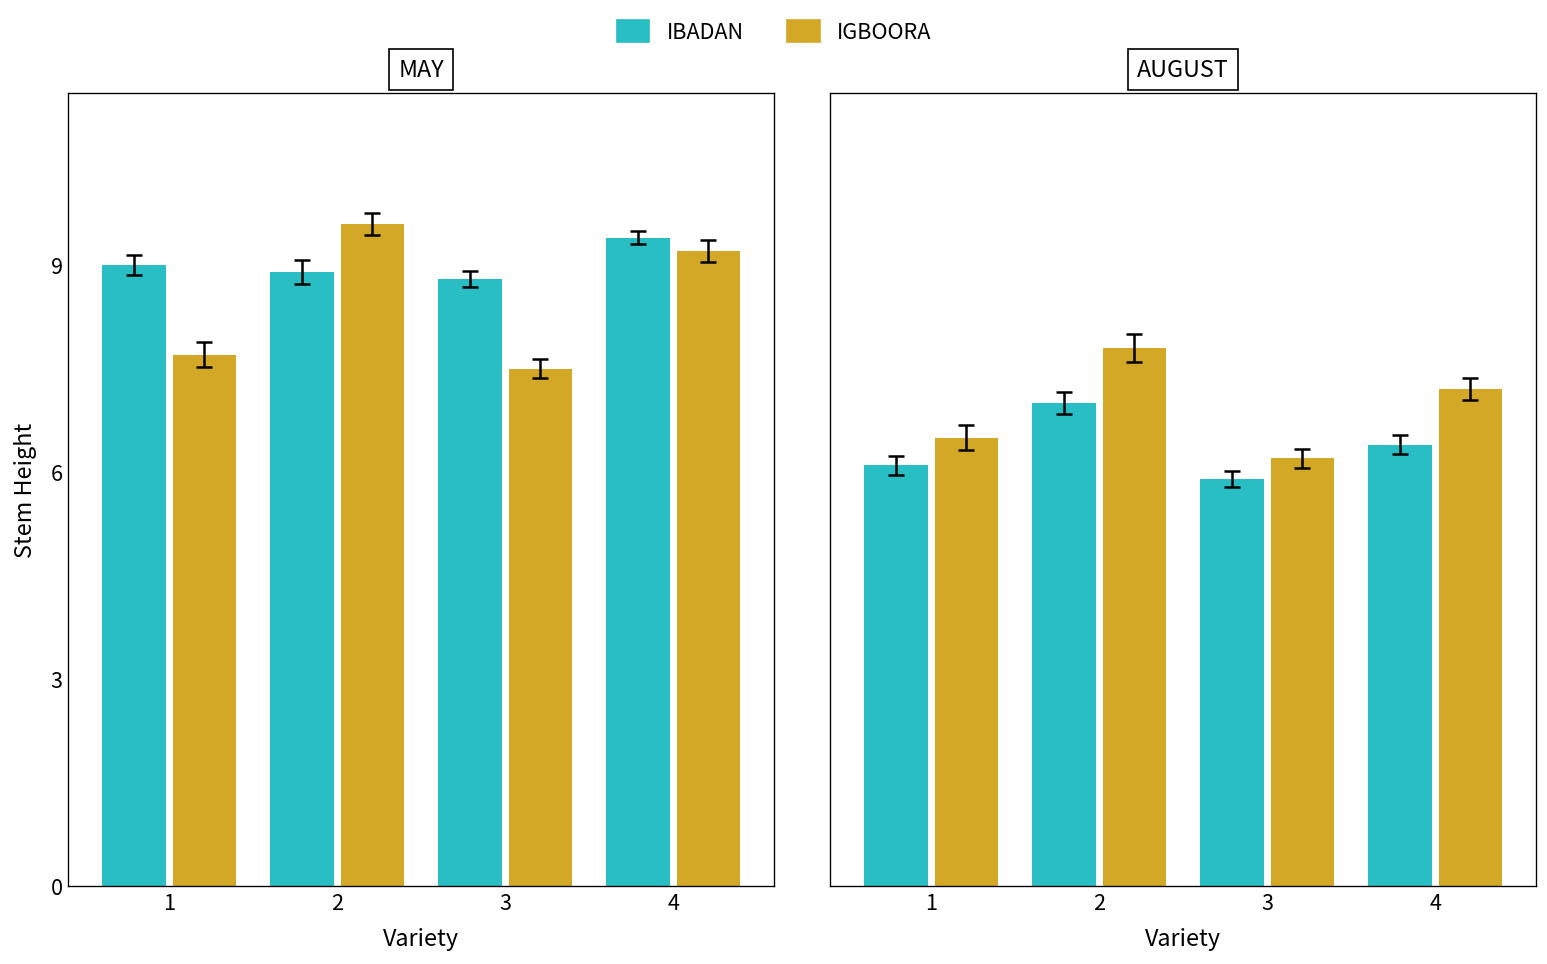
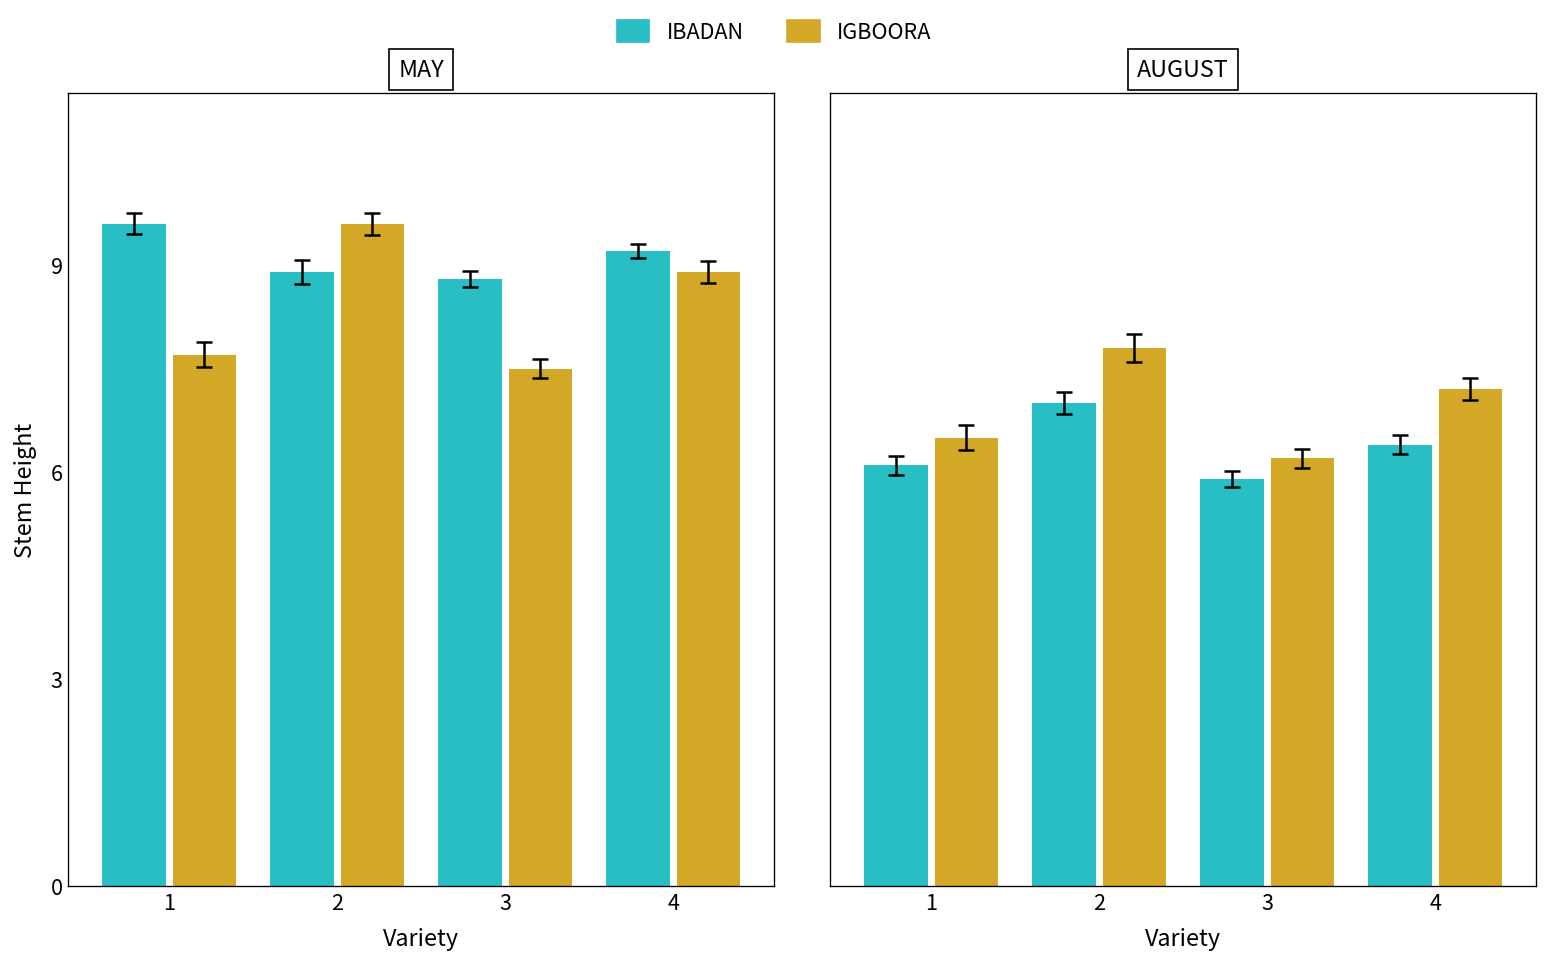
MAY, IBADAN, 1: 9.0 -> 9.6
MAY, IBADAN, 4: 9.4 -> 9.2
MAY, IGBOORA, 4: 9.2 -> 8.9
